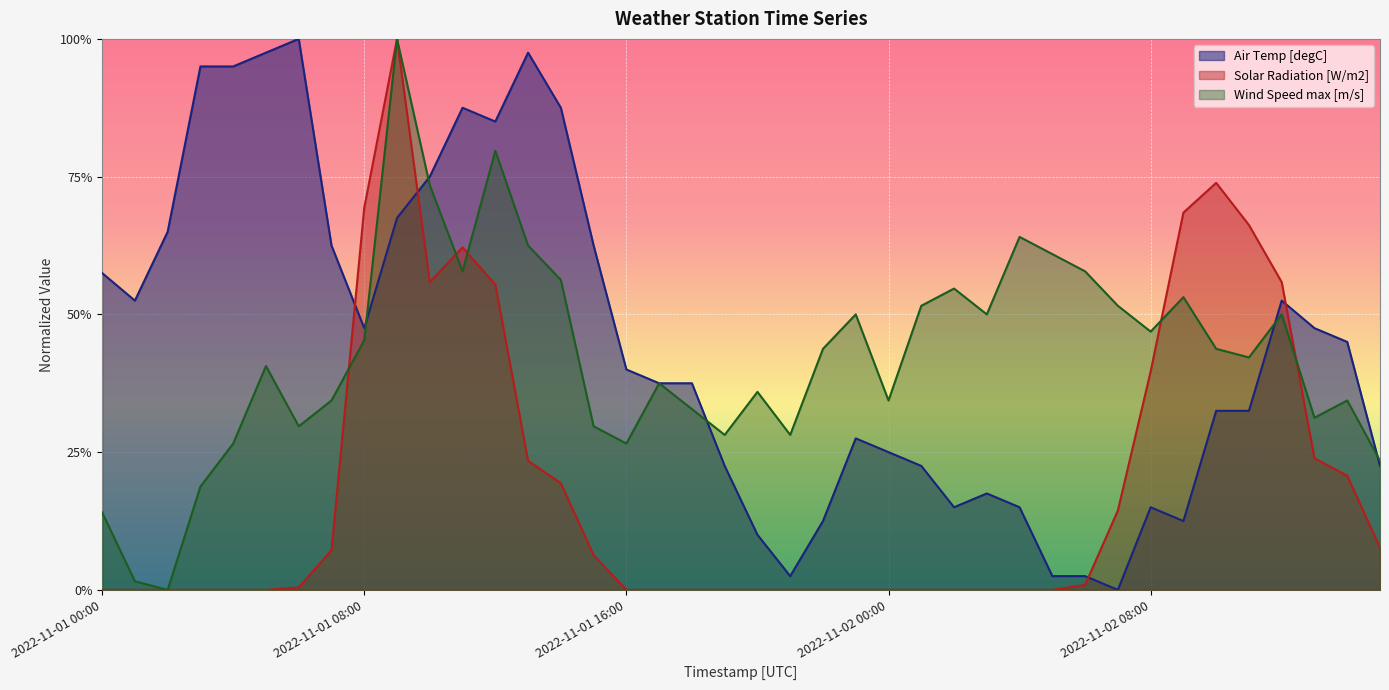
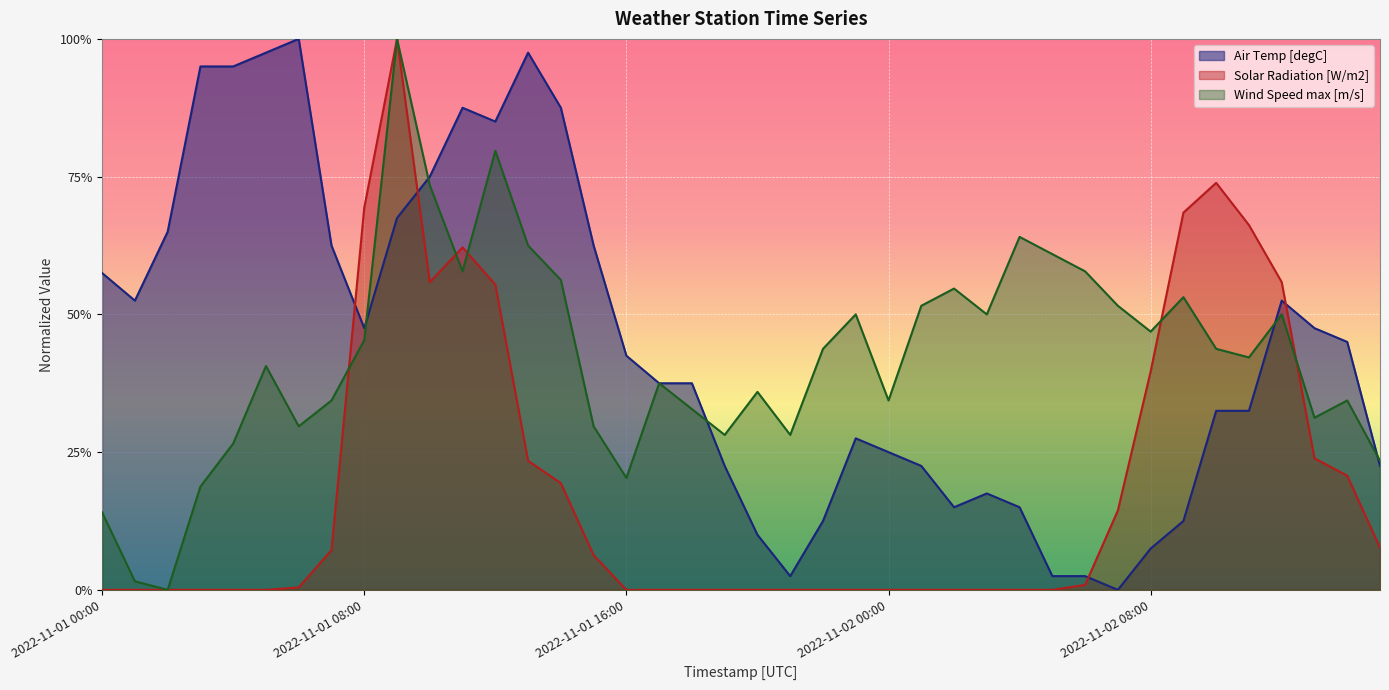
Air Temp [degC], 2022-11-01 16:00: 40% -> 43%
Wind Speed max [m/s], 2022-11-01 16:00: 27% -> 20%
Air Temp [degC], 2022-11-02 08:00: 15% -> 8%
